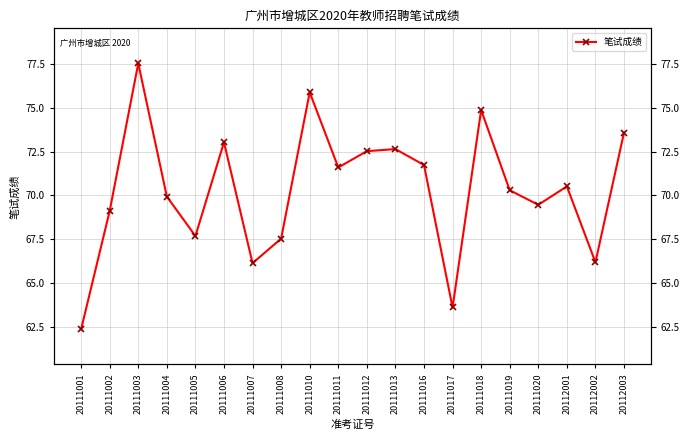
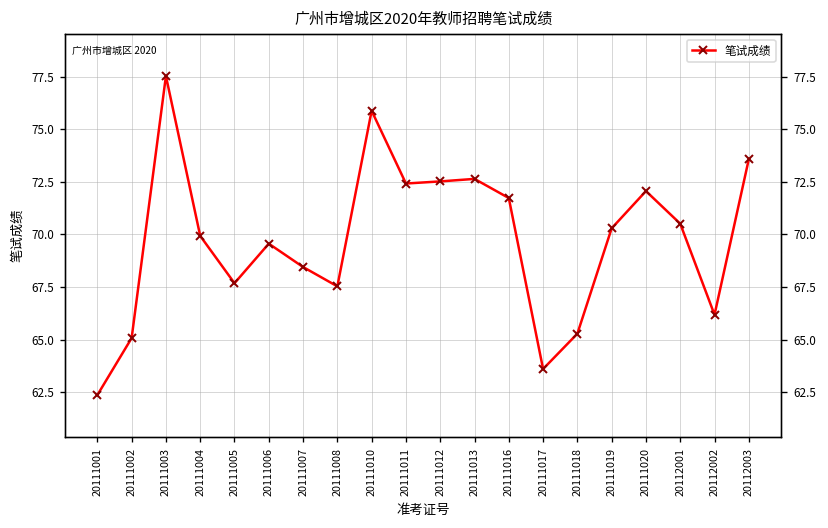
20111002: 69.1 -> 65.1
20111006: 73.0 -> 69.6
20111007: 66.1 -> 68.5
20111011: 71.6 -> 72.4
20111018: 74.9 -> 65.3
20111020: 69.5 -> 72.1
